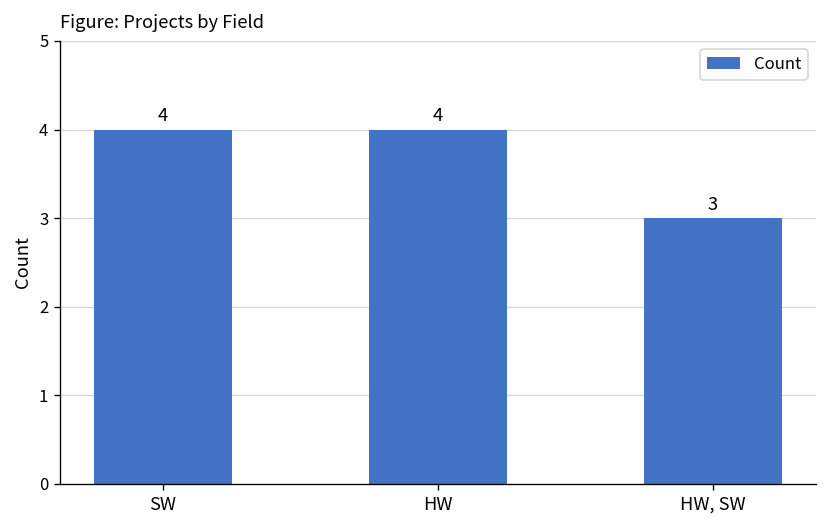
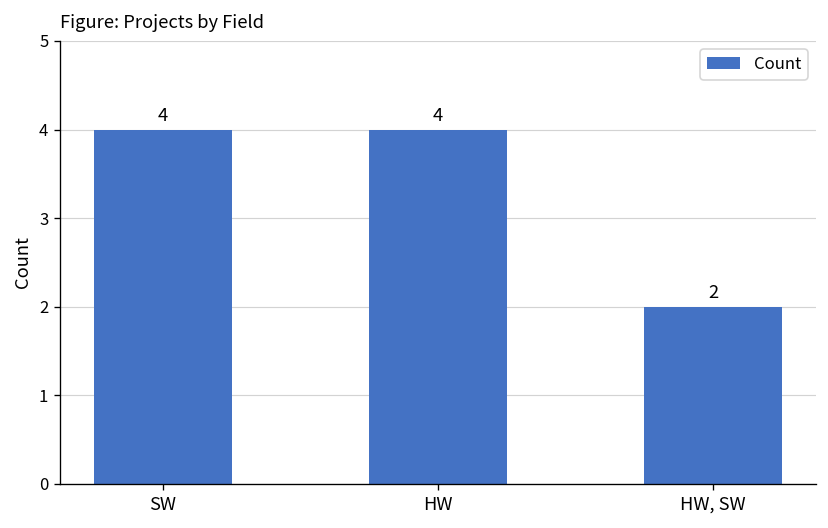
HW, SW: 3 -> 2
